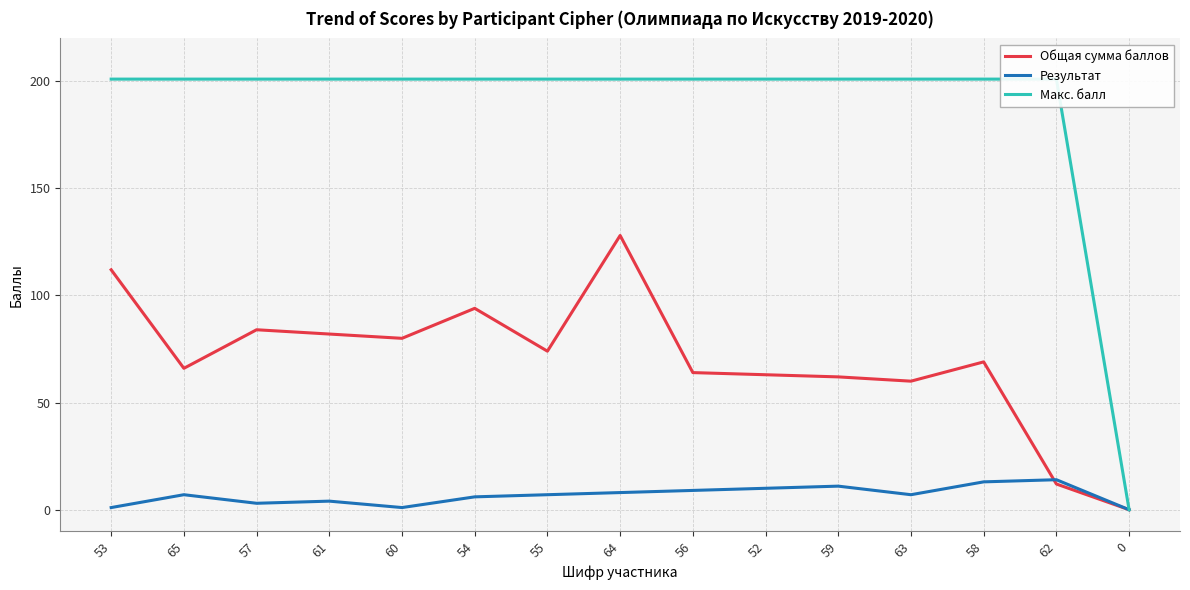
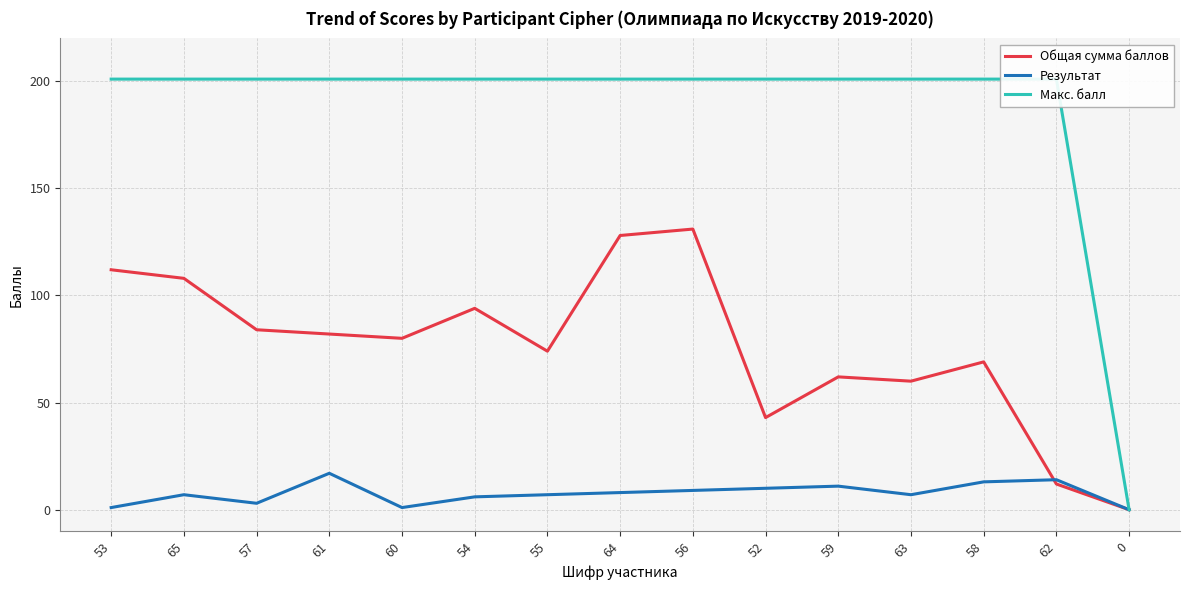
Общая сумма баллов, 65: 66 -> 108
Результат, 61: 4 -> 17
Общая сумма баллов, 56: 64 -> 131
Общая сумма баллов, 52: 63 -> 43
